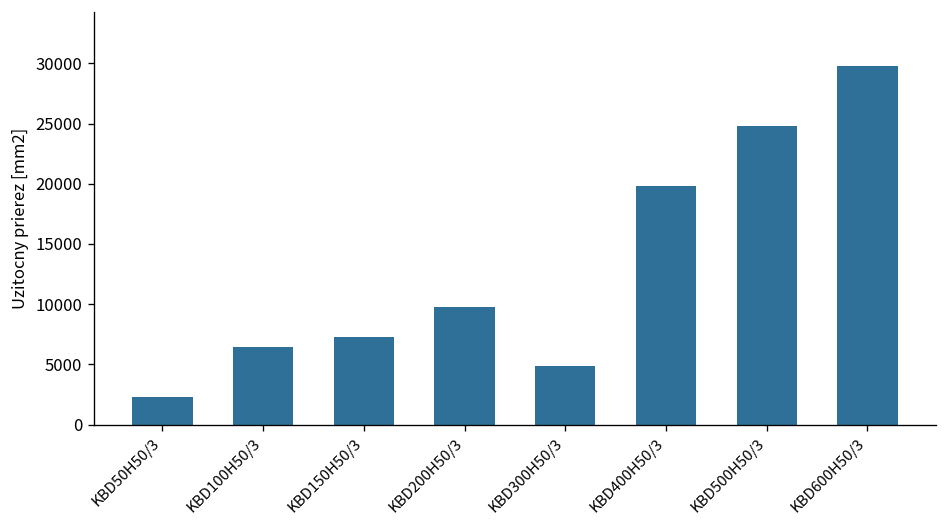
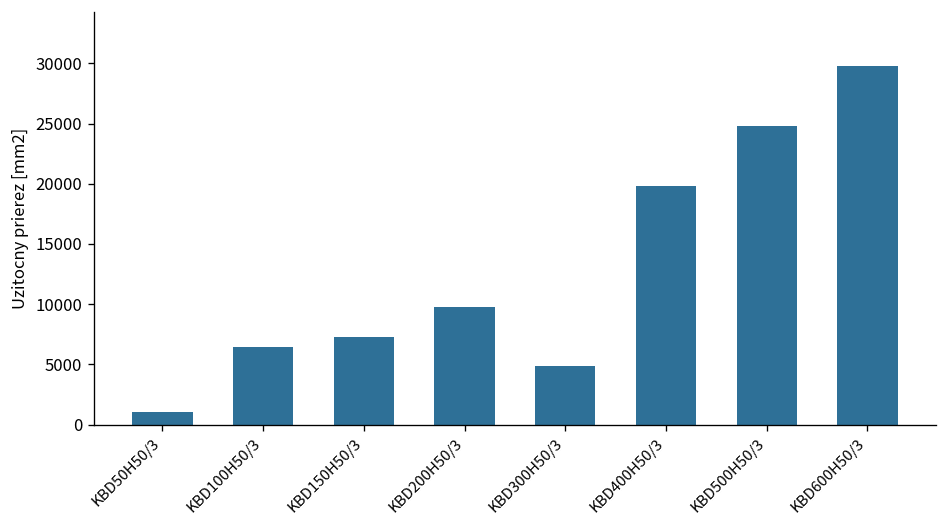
KBD50H50/3: 2300 -> 1000
